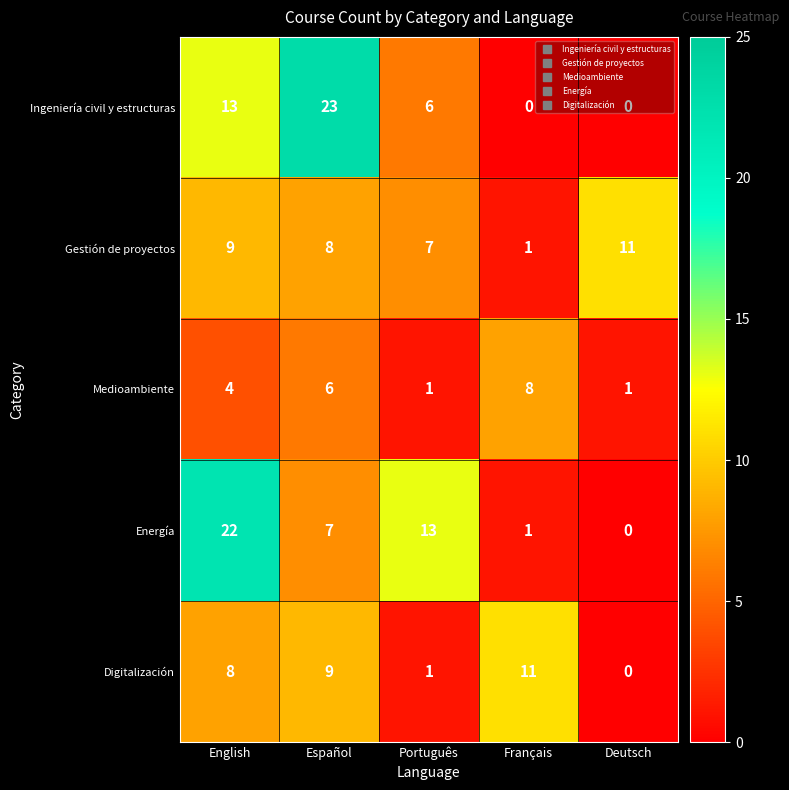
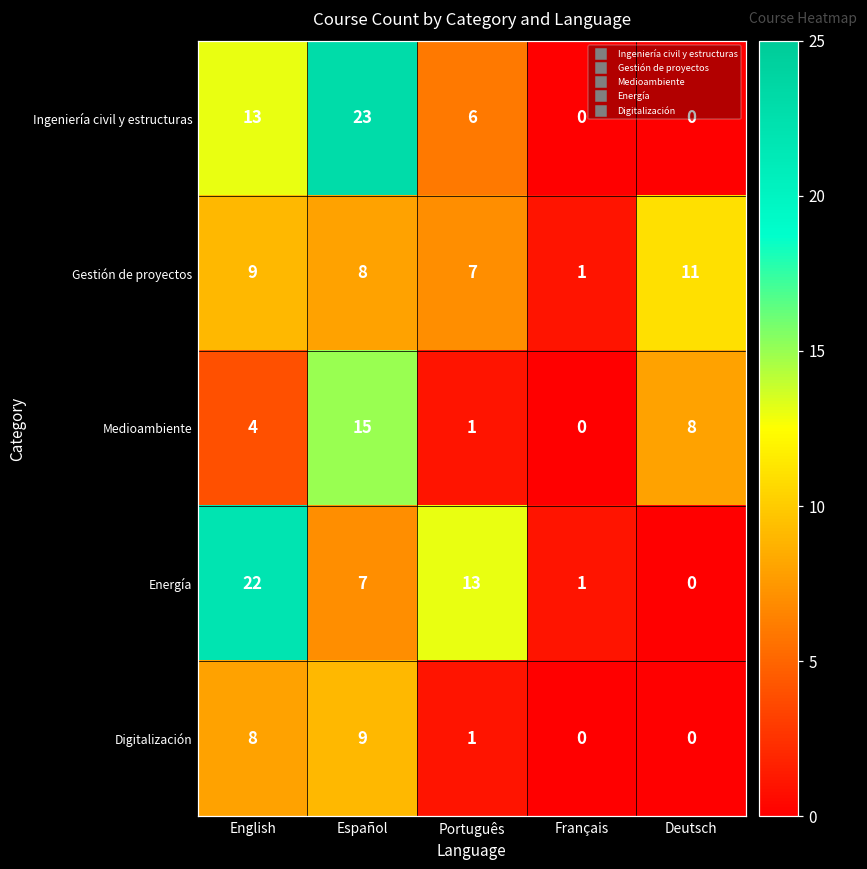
Medioambiente, Español: 6 -> 15
Medioambiente, Français: 8 -> 0
Medioambiente, Deutsch: 1 -> 8
Digitalización, Français: 11 -> 0
